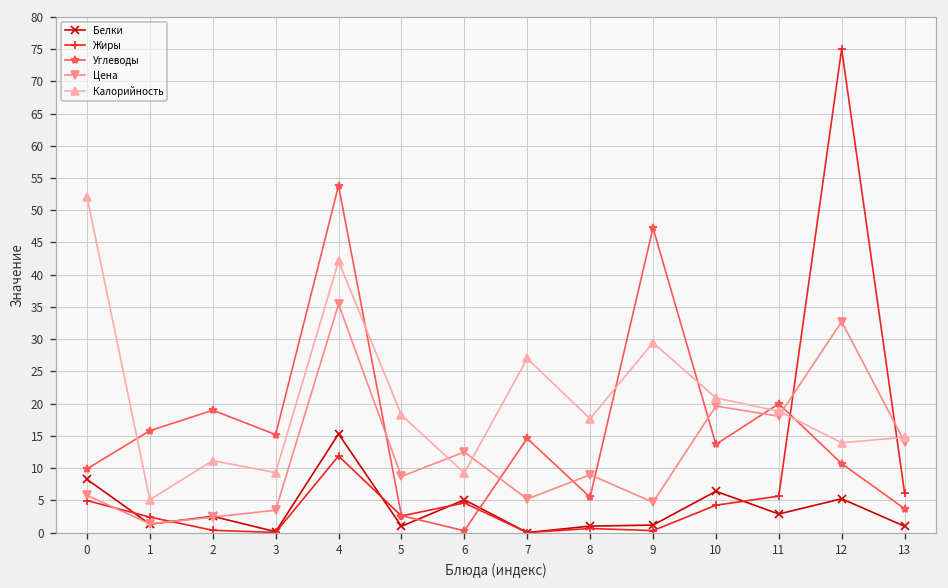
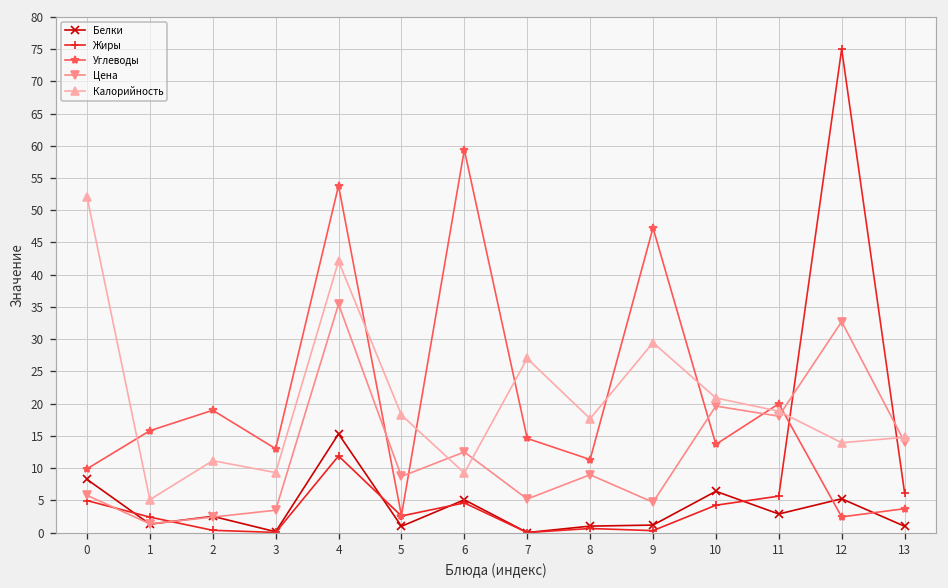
Углеводы, 3: 15 -> 13
Углеводы, 6: 0 -> 59
Углеводы, 8: 5 -> 11
Углеводы, 12: 11 -> 2
